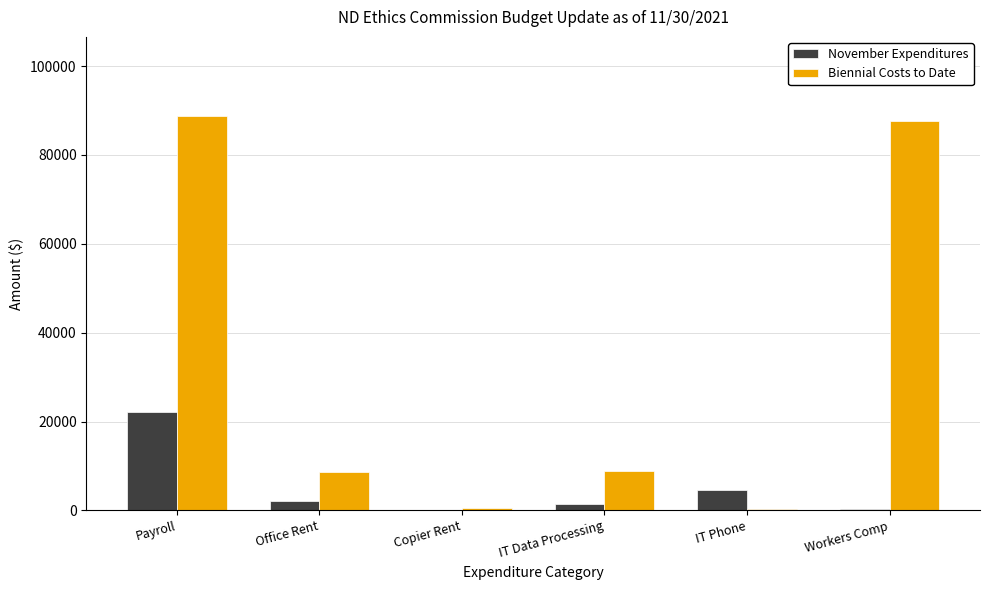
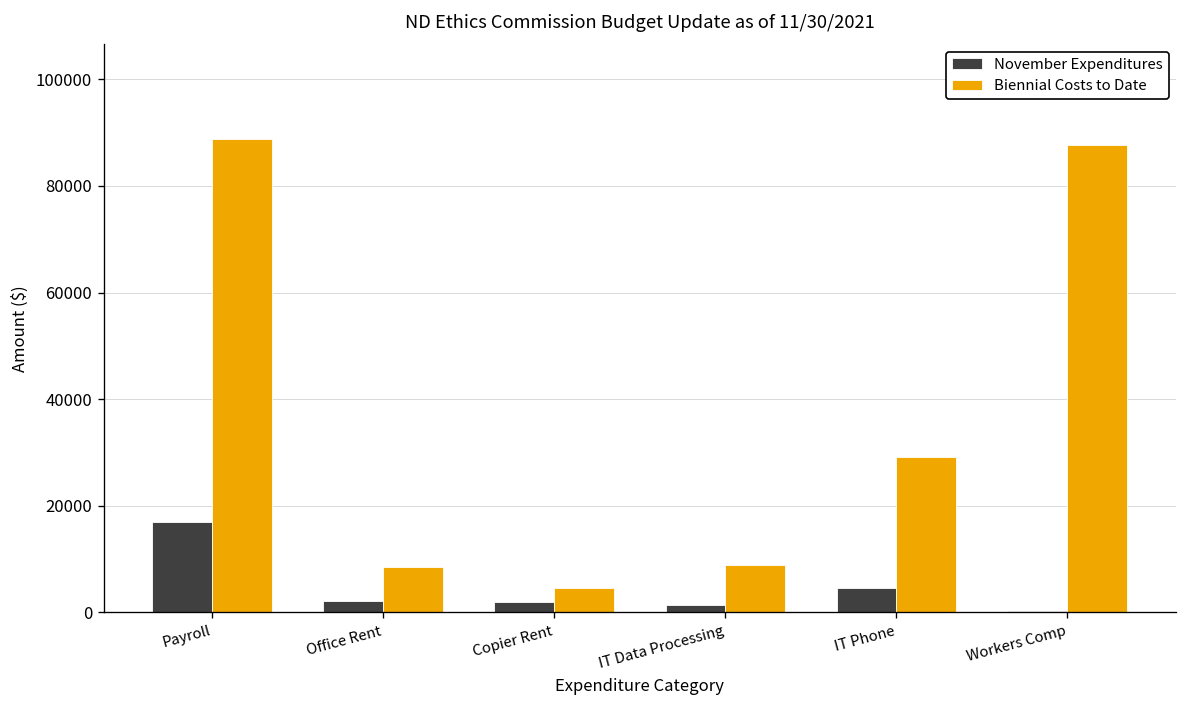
November Expenditures, Payroll: 22000 -> 17000
November Expenditures, Copier Rent: 0 -> 2000
Biennial Costs to Date, Copier Rent: 1000 -> 5000
Biennial Costs to Date, IT Phone: 0 -> 29000
